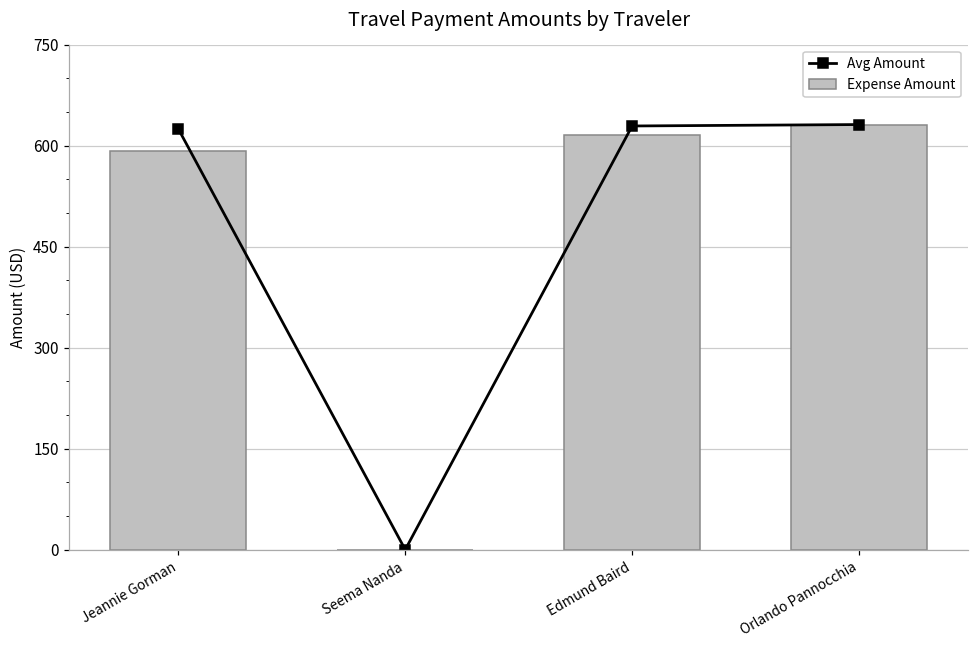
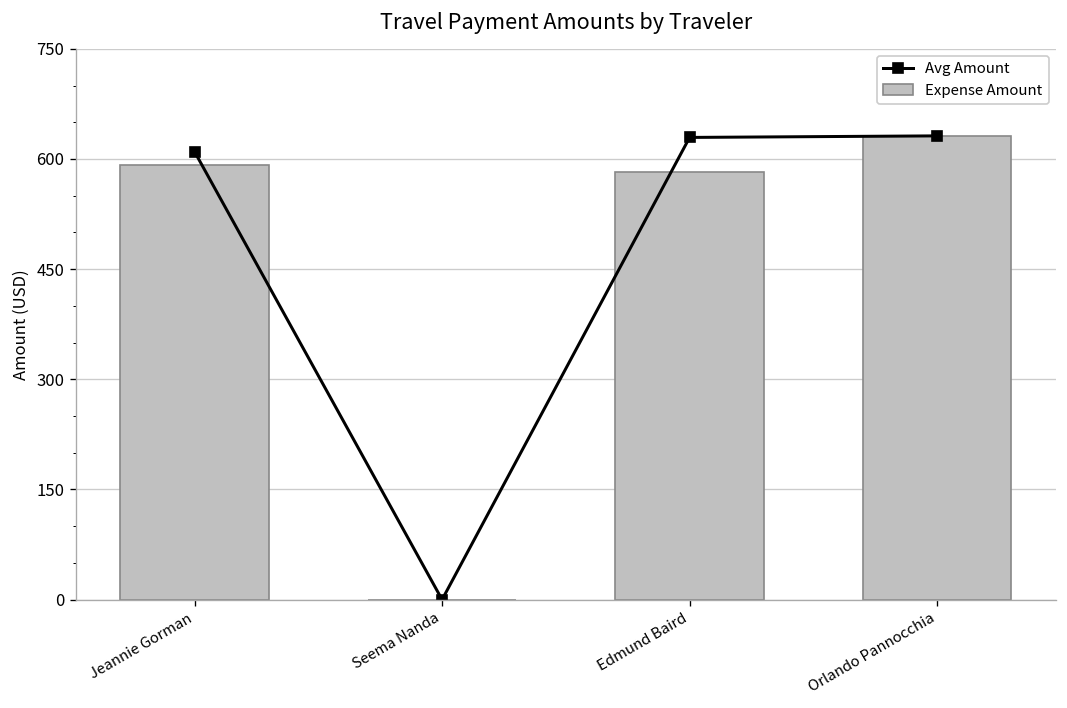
Avg Amount, Jeannie Gorman: 630 -> 610
Expense Amount, Edmund Baird: 620 -> 580
